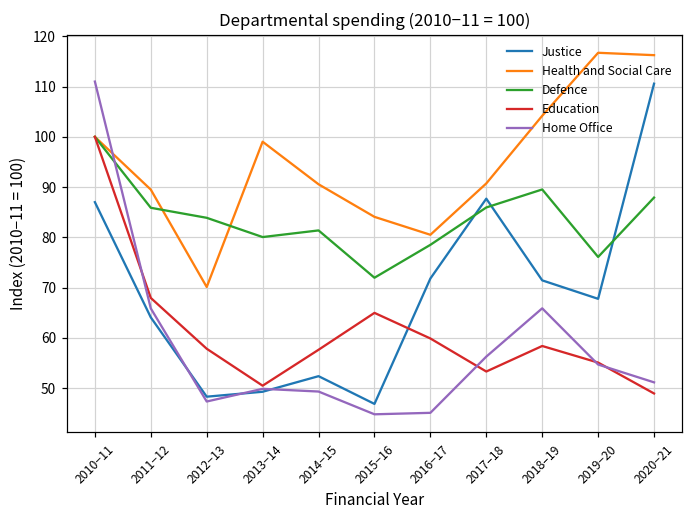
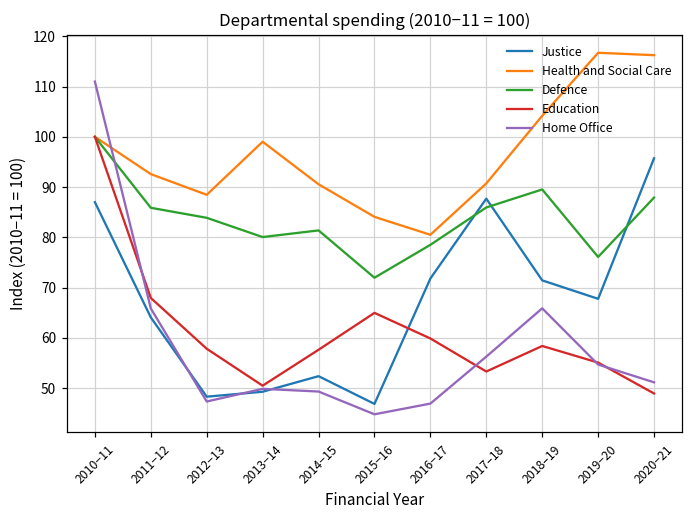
Health and Social Care, 2011−12: 89 -> 93
Health and Social Care, 2012−13: 70 -> 88
Home Office, 2016−17: 45 -> 47
Justice, 2020−21: 111 -> 96
